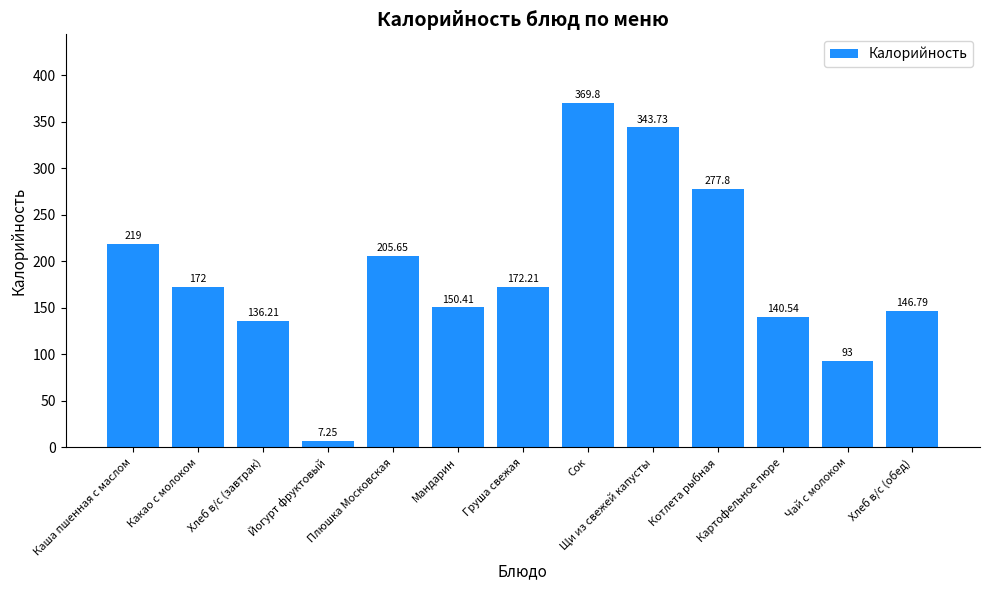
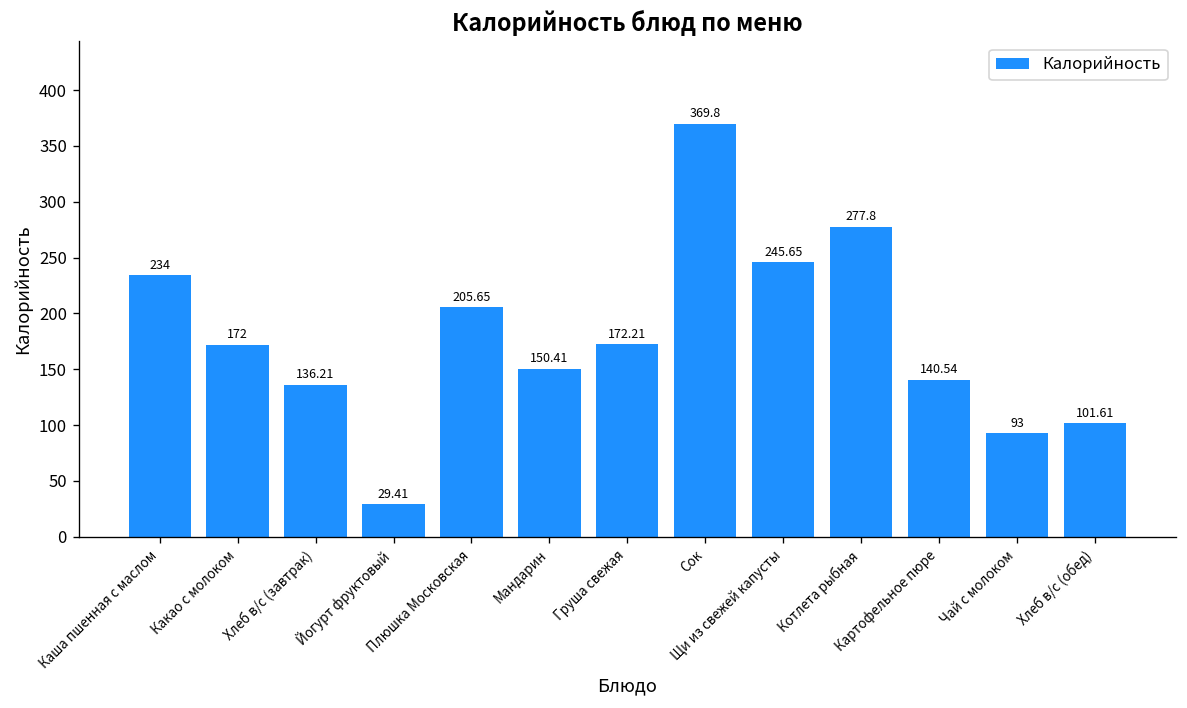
Каша пшенная с маслом: 219 -> 234
Йогурт фруктовый: 7.25 -> 29.41
Щи из свежей капусты: 343.73 -> 245.65
Хлеб в/с (обед): 146.79 -> 101.61
